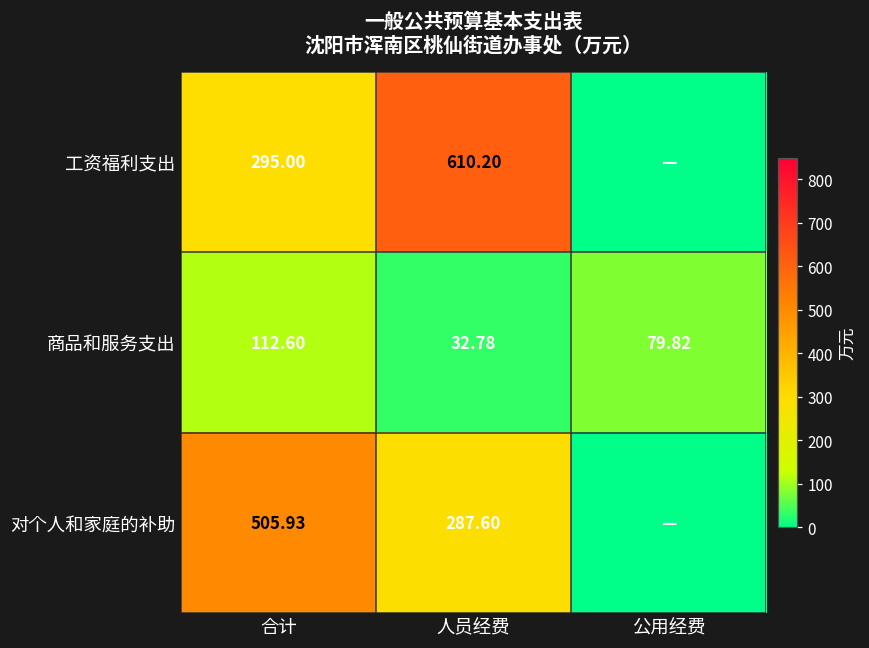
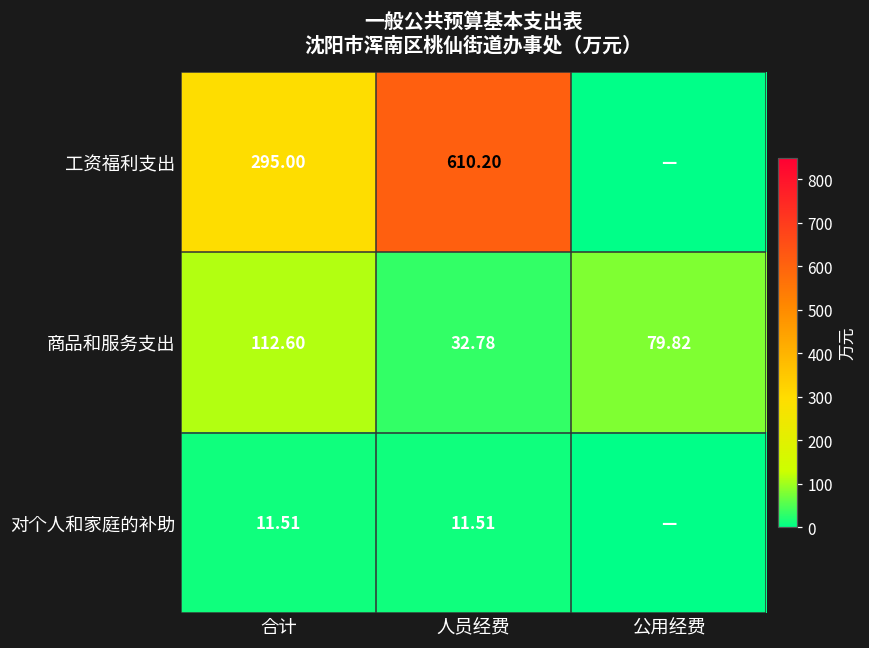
对个人和家庭的补助, 合计: 505.93 -> 11.51
对个人和家庭的补助, 人员经费: 287.60 -> 11.51
